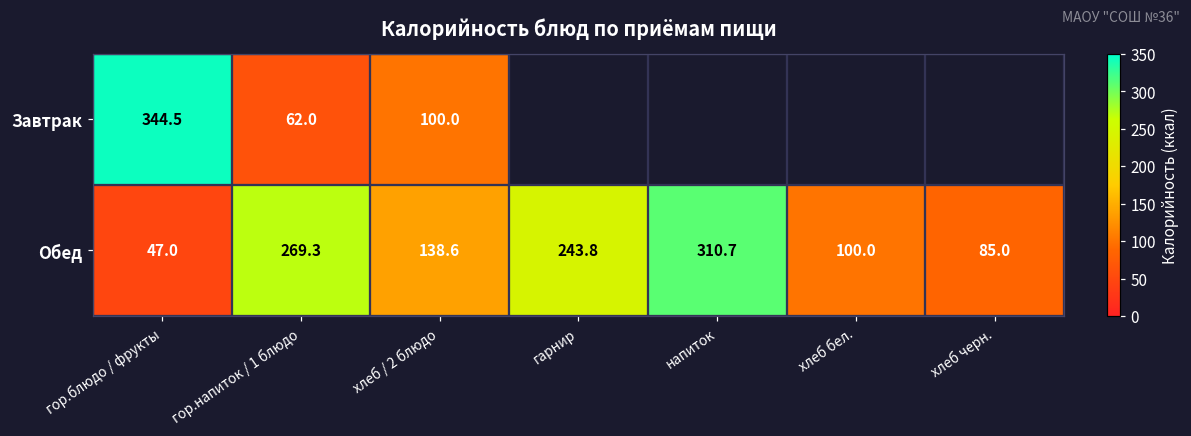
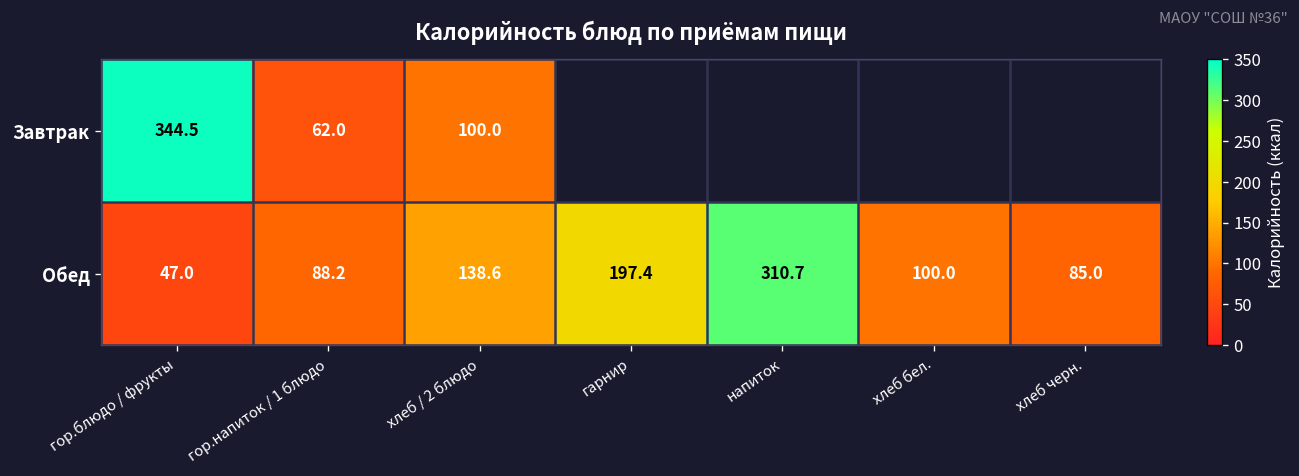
Обед, гор.напиток / 1 блюдо: 269.3 -> 88.2
Обед, гарнир: 243.8 -> 197.4
